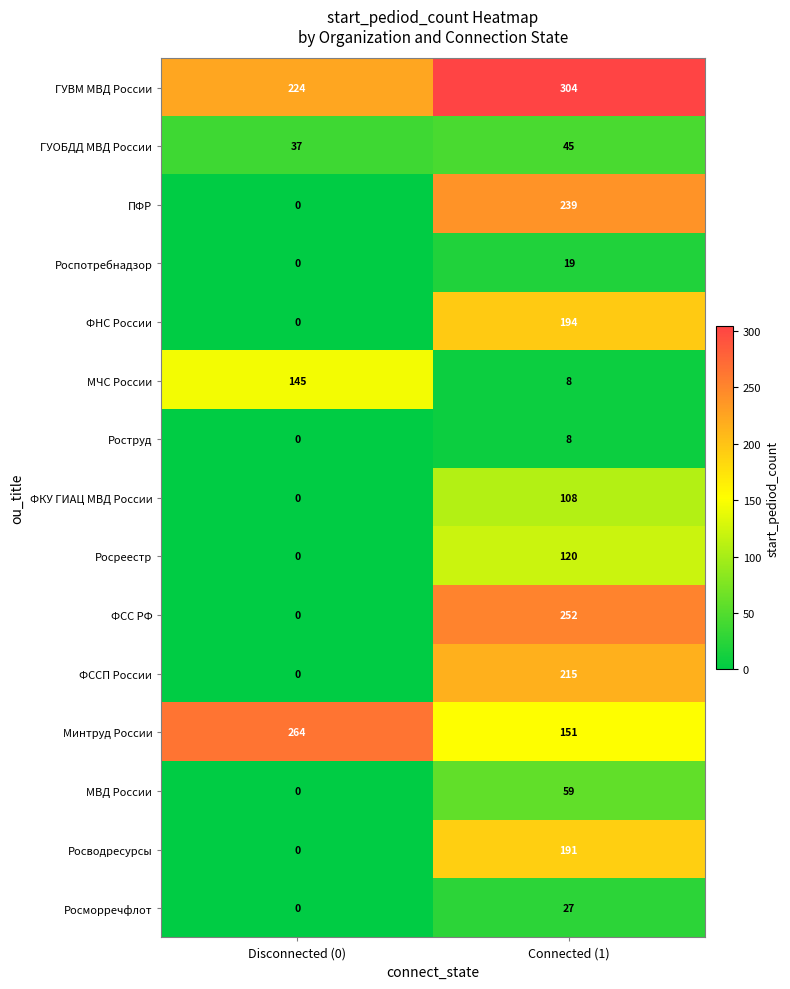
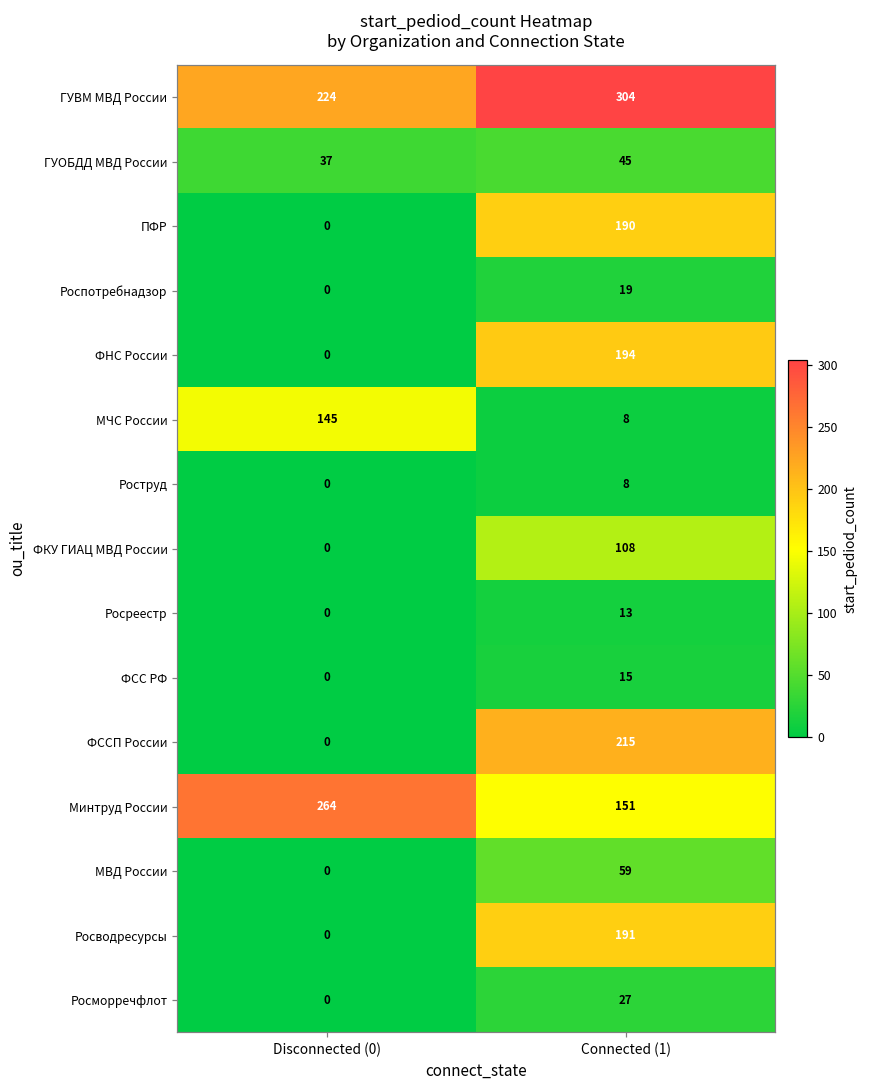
ПФР, Connected (1): 239 -> 190
Росреестр, Connected (1): 120 -> 13
ФСС РФ, Connected (1): 252 -> 15
